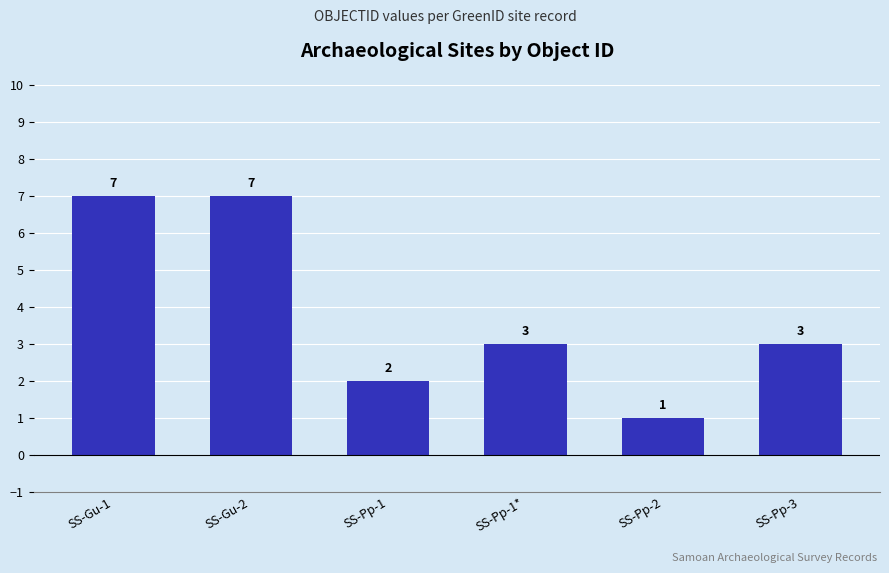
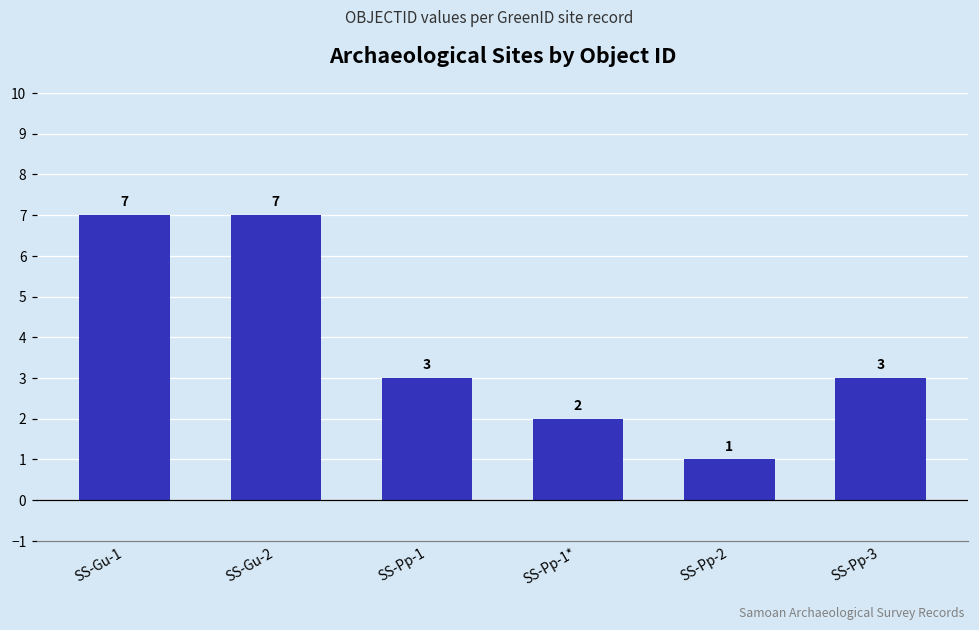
SS-Pp-1: 2 -> 3
SS-Pp-1*: 3 -> 2
